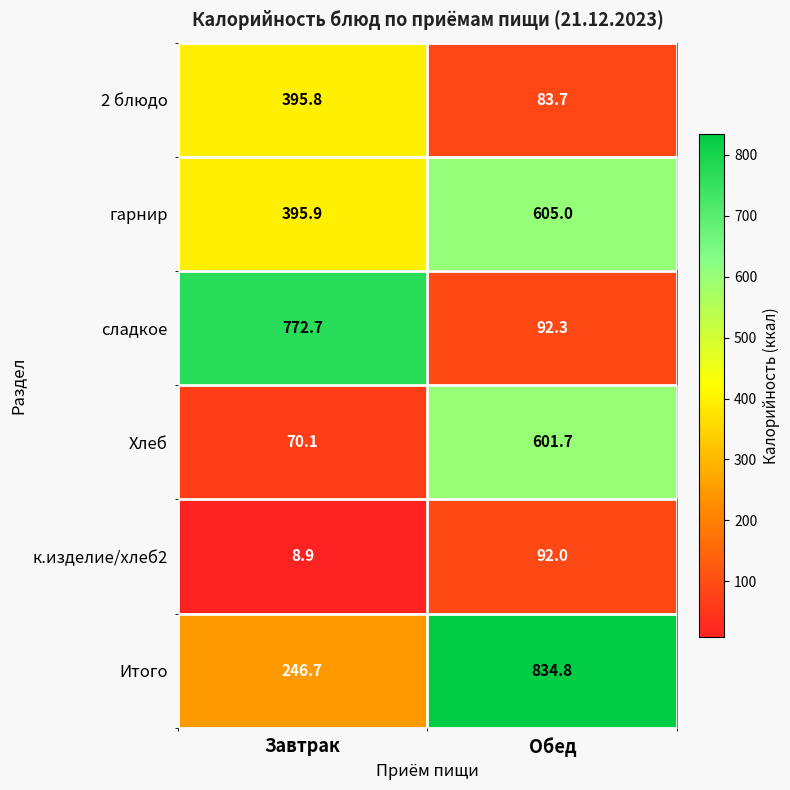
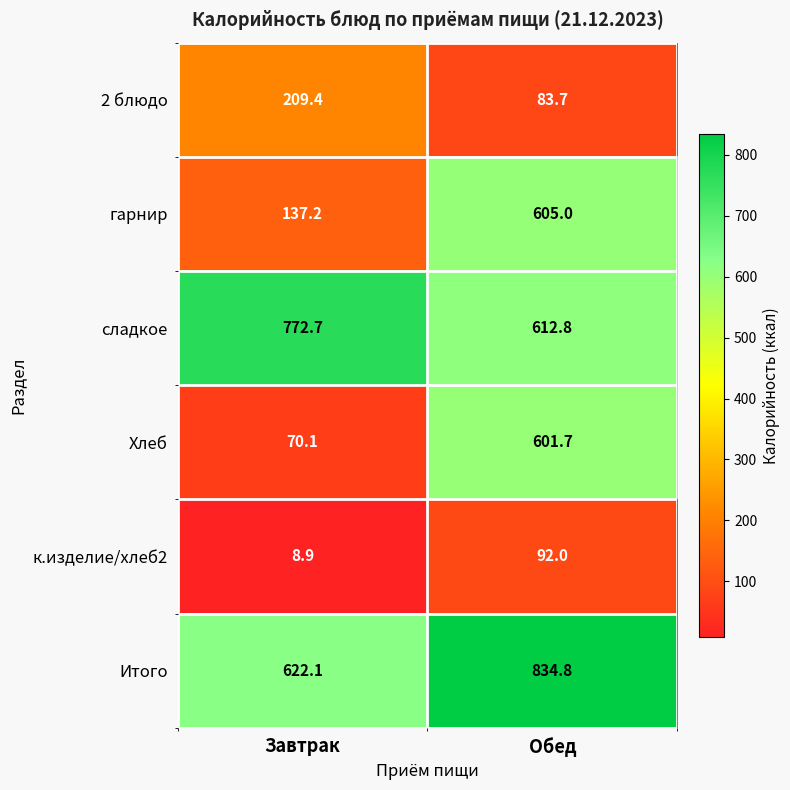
2 блюдо, Завтрак: 395.8 -> 209.4
гарнир, Завтрак: 395.9 -> 137.2
сладкое, Обед: 92.3 -> 612.8
Итого, Завтрак: 246.7 -> 622.1
